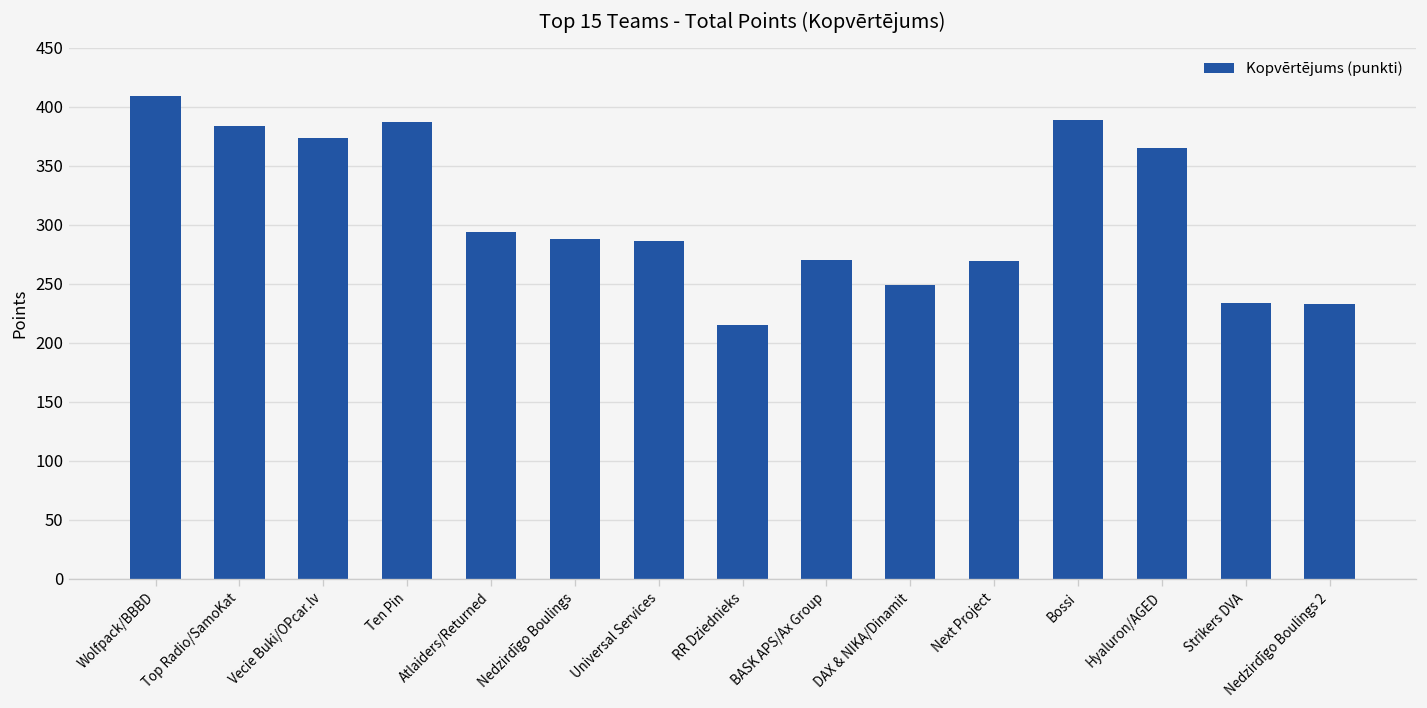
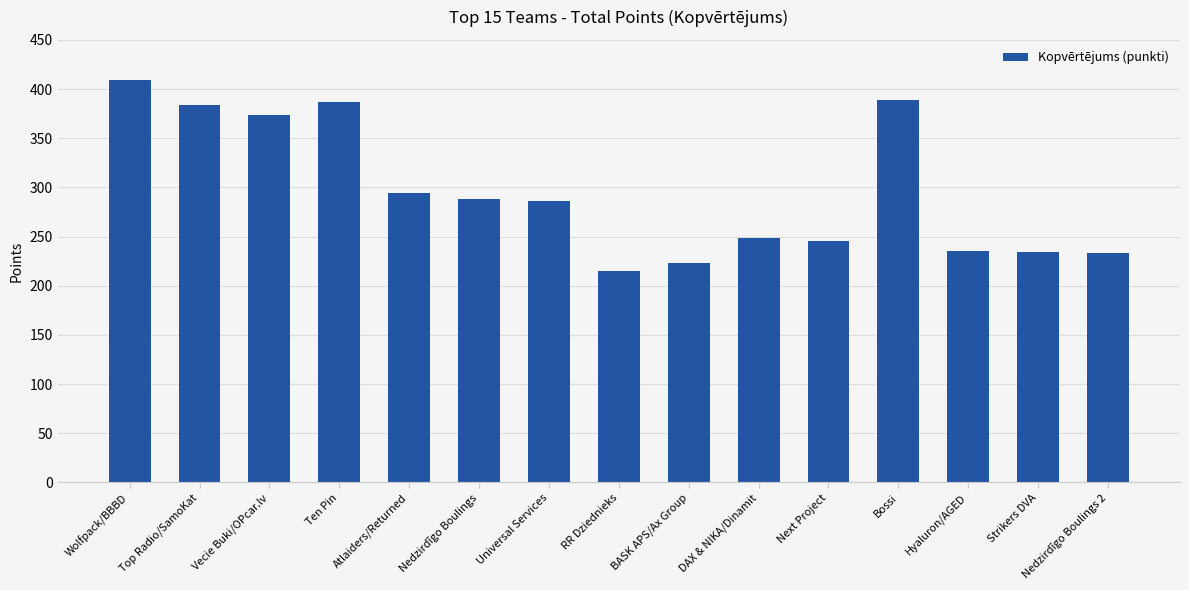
BASK APS/Ax Group: 270 -> 220
Next Project: 270 -> 250
Hyaluron/AGED: 370 -> 240
